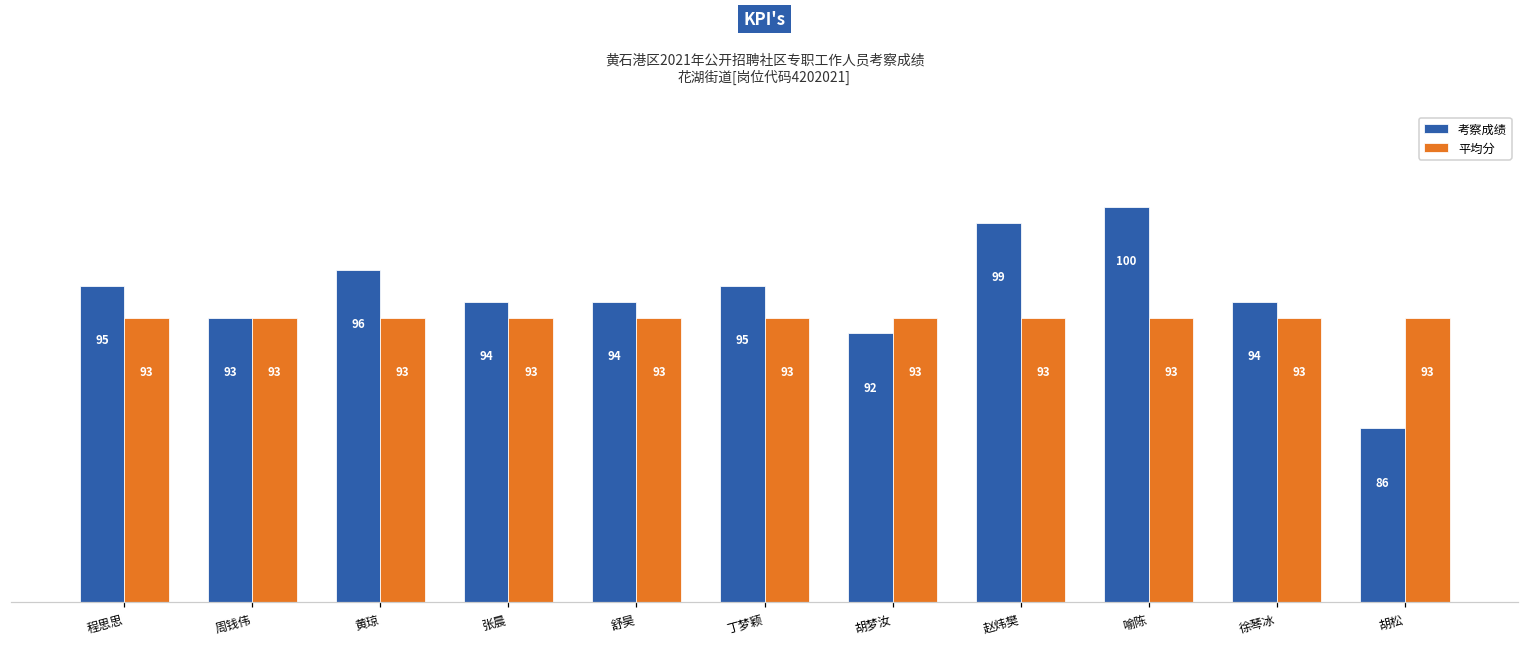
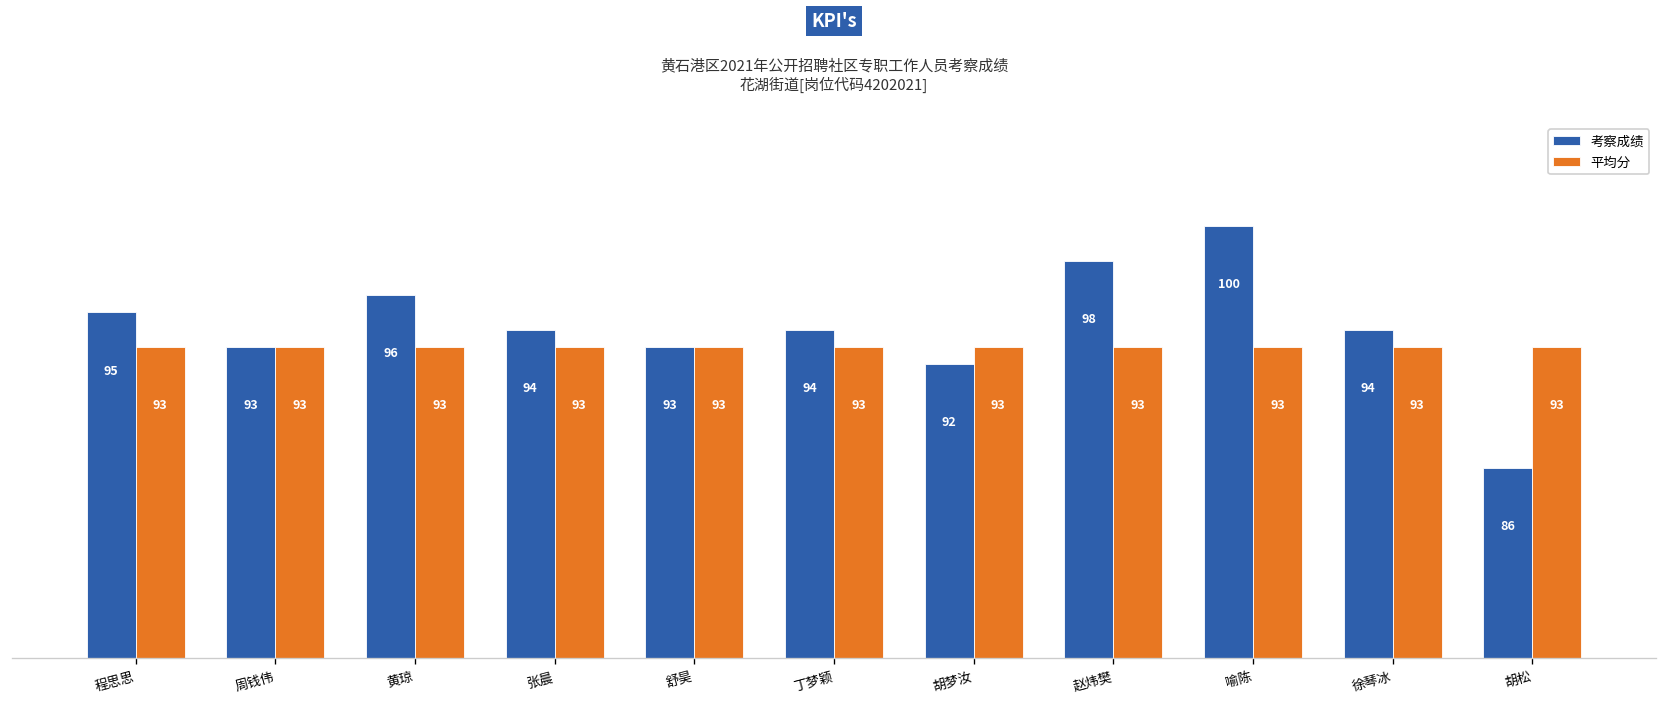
考察成绩, 舒昊: 94 -> 93
考察成绩, 丁梦颖: 95 -> 94
考察成绩, 赵炜樊: 99 -> 98
